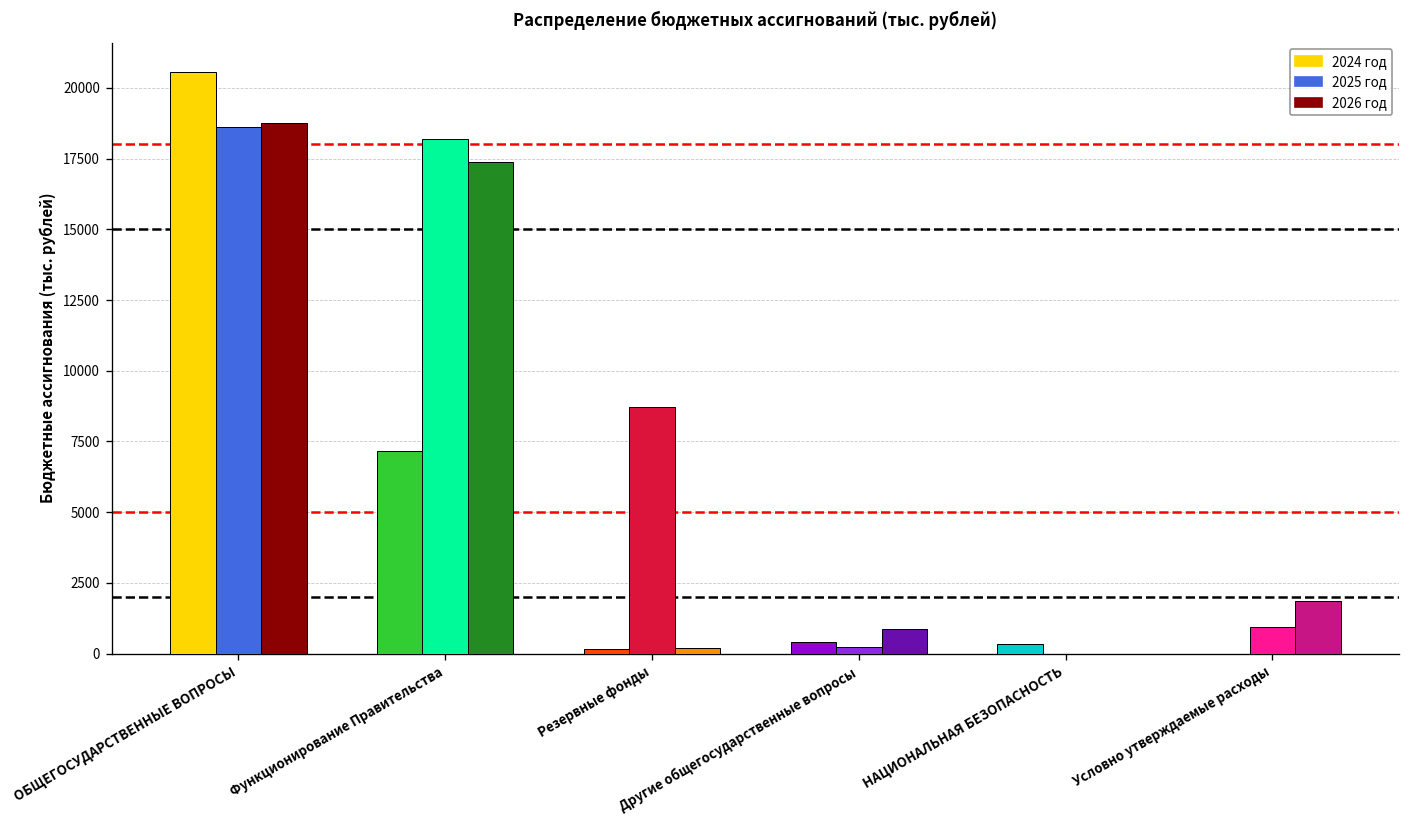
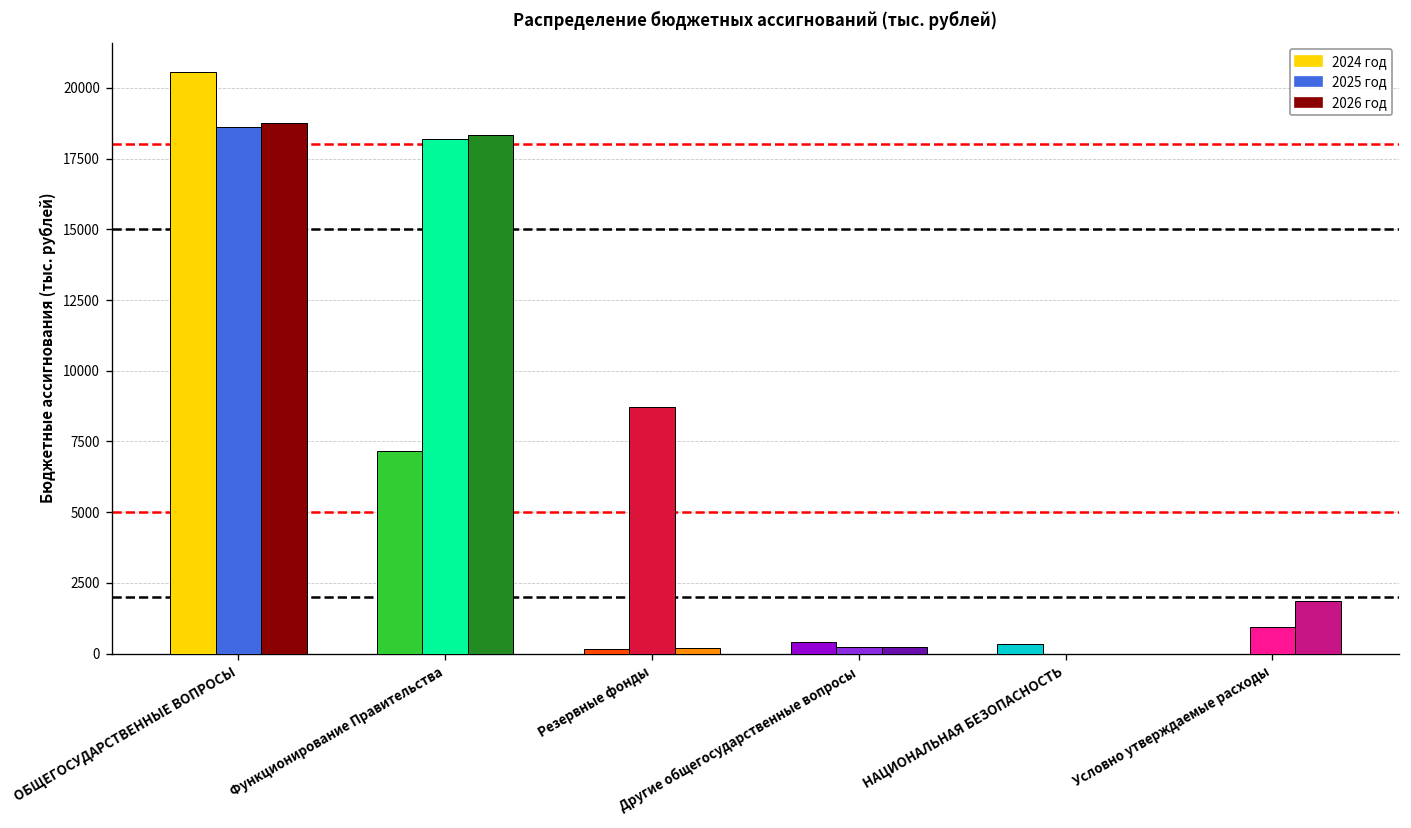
2026 год, Функционирование Правительства: 17400 -> 18300
2026 год, Другие общегосударственные вопросы: 900 -> 200
